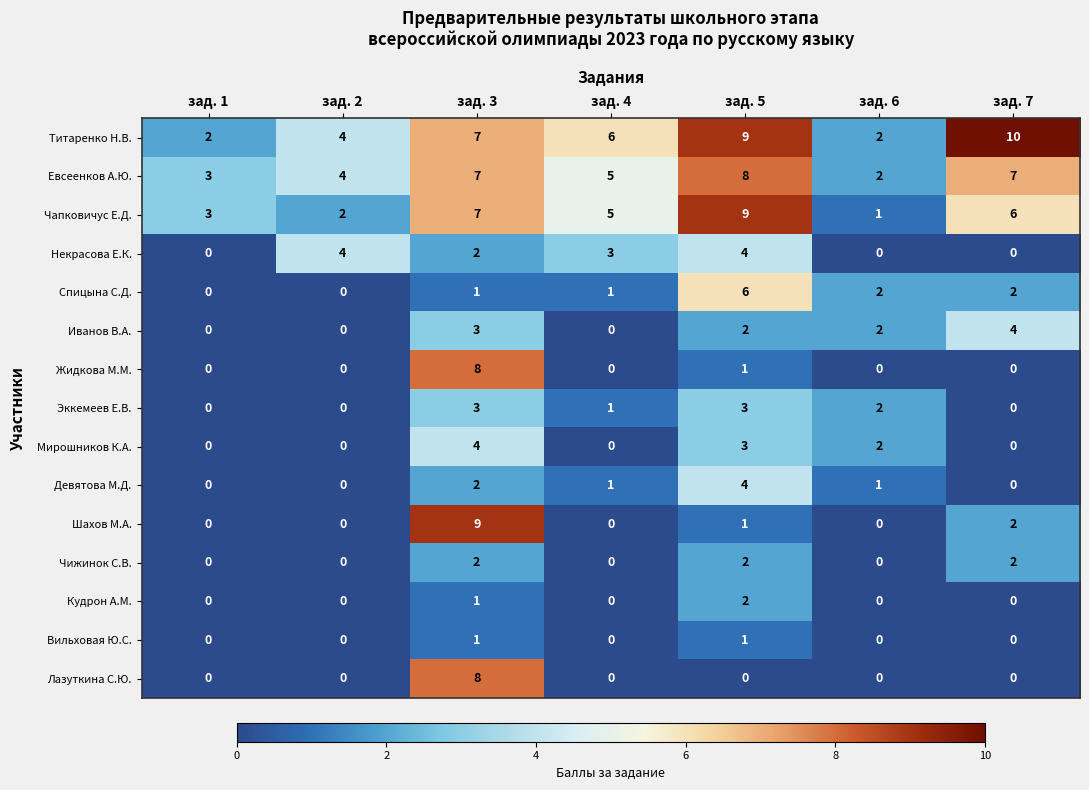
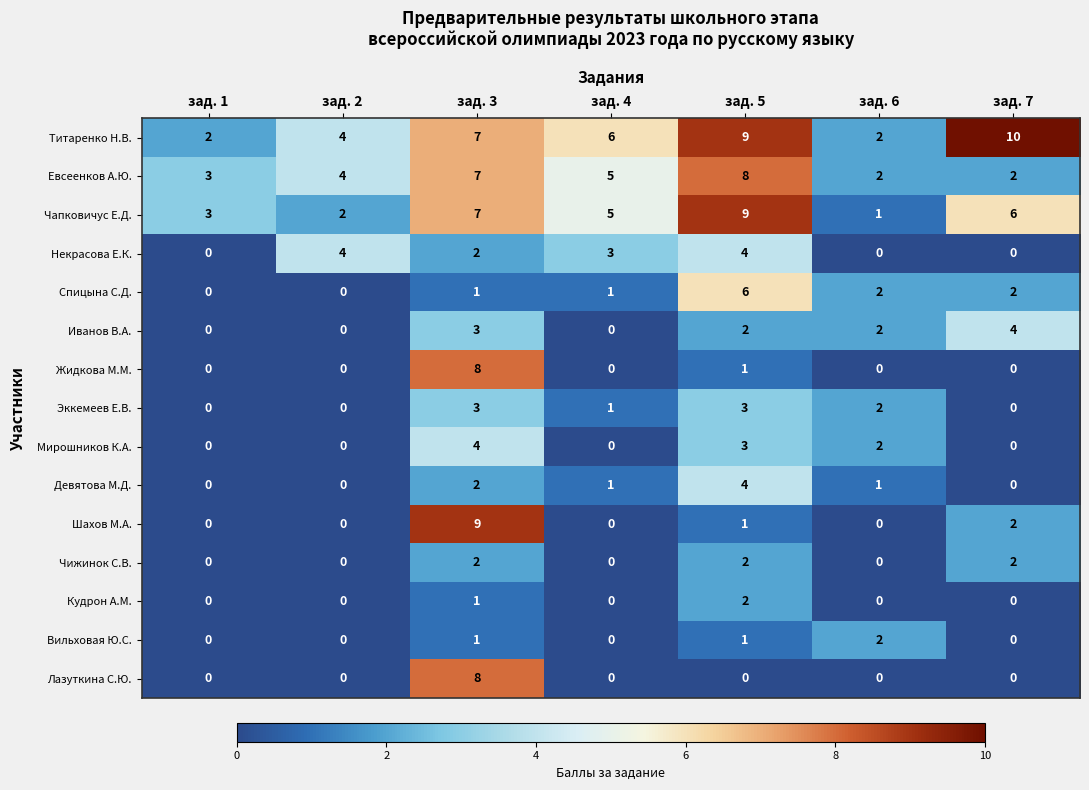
Евсеенков А.Ю., зад. 7: 7 -> 2
Вильховая Ю.С., зад. 6: 0 -> 2
